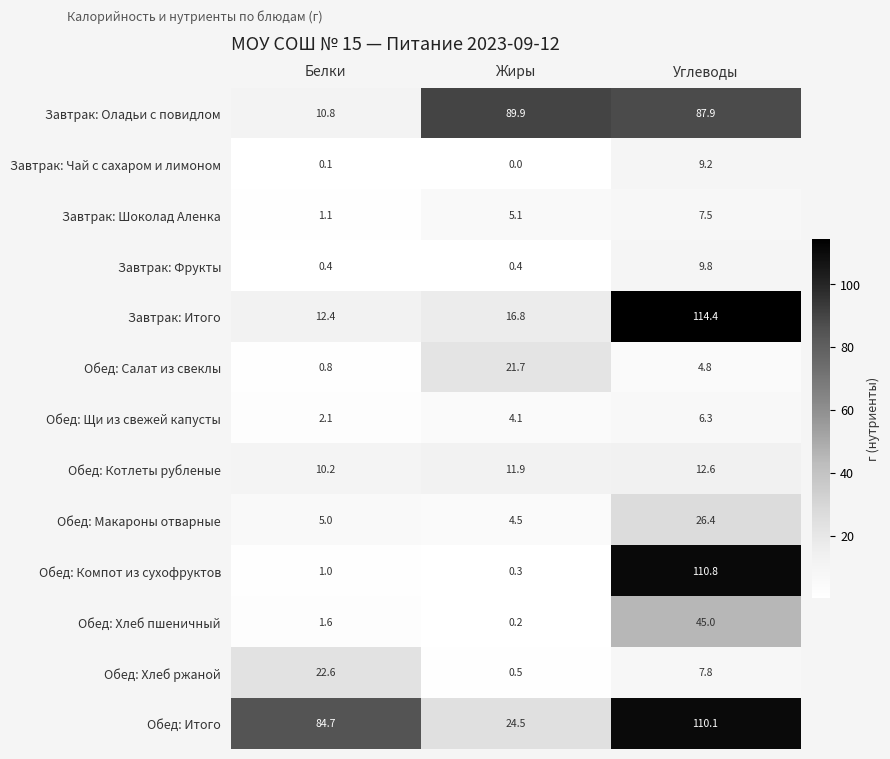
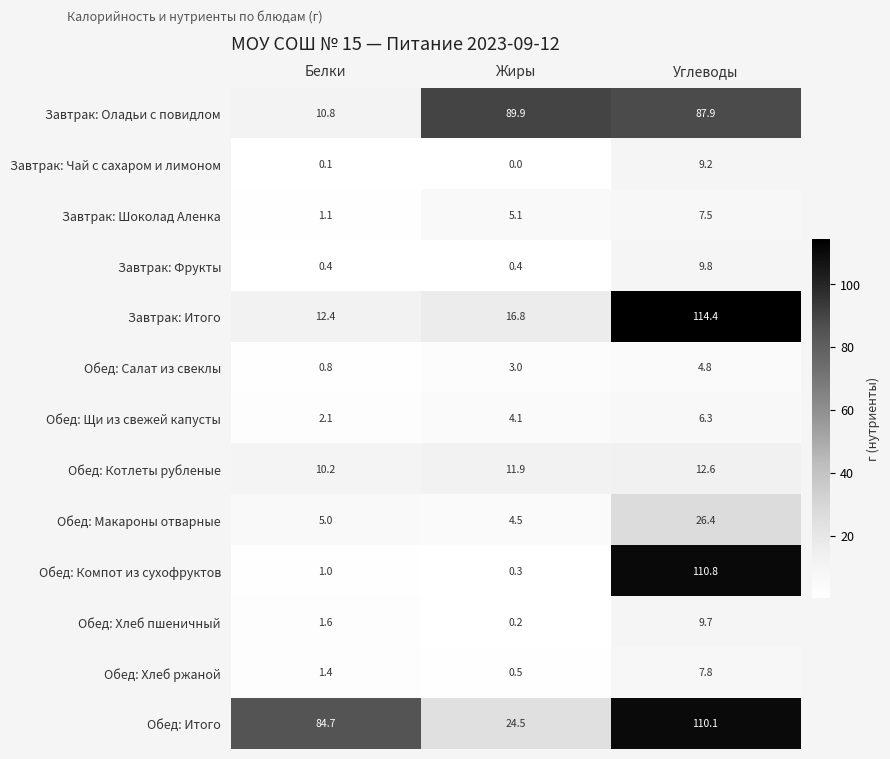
Обед: Салат из свеклы, Жиры: 21.7 -> 3.0
Обед: Хлеб пшеничный, Углеводы: 45.0 -> 9.7
Обед: Хлеб ржаной, Белки: 22.6 -> 1.4
